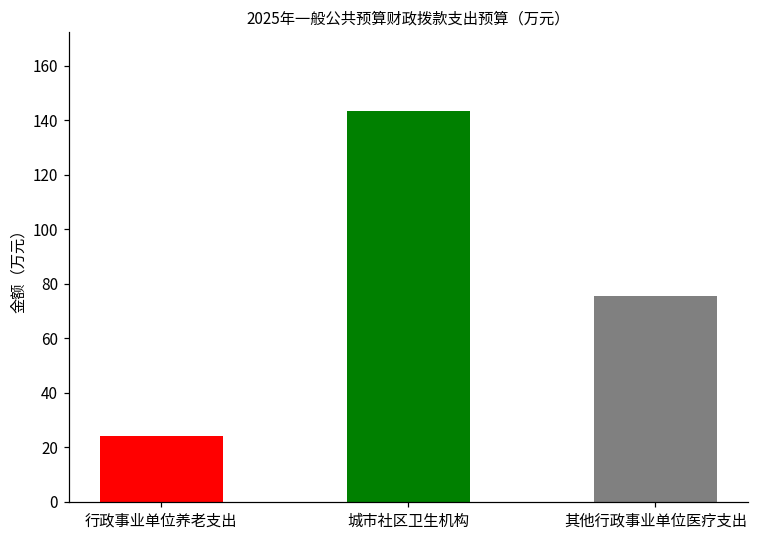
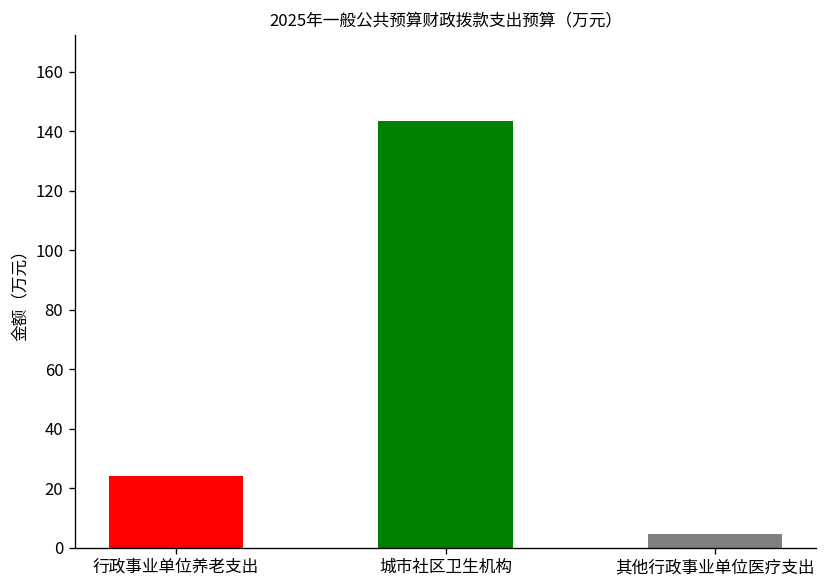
其他行政事业单位医疗支出: 75 -> 4
